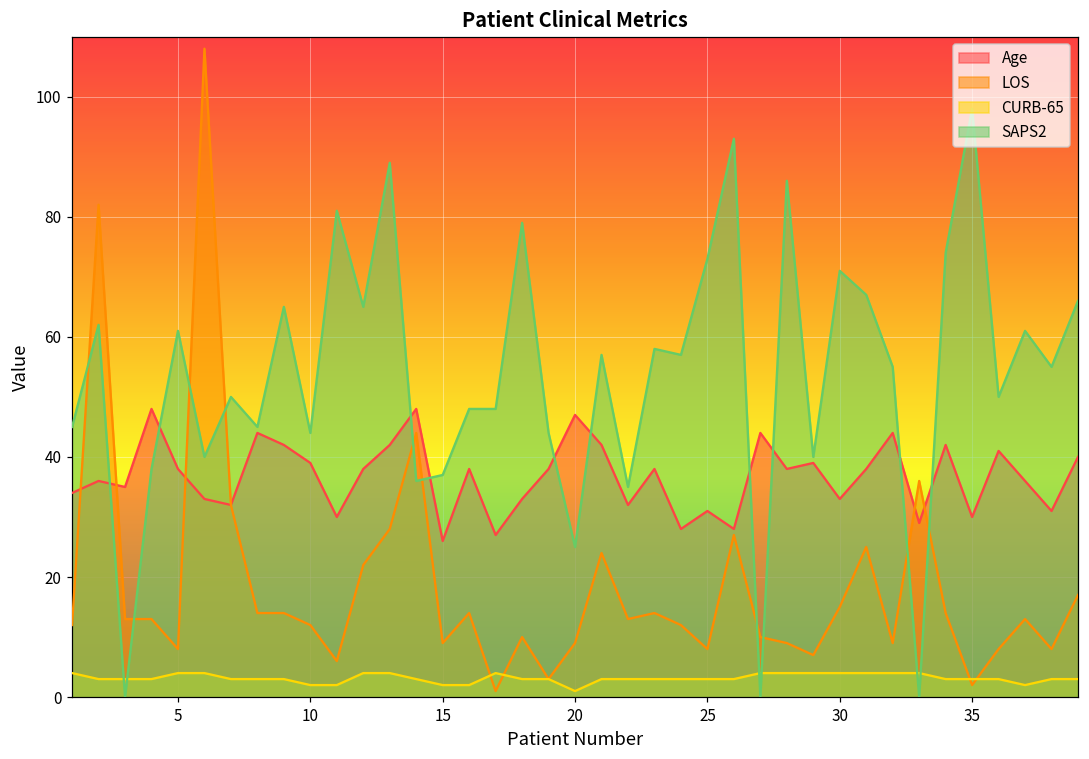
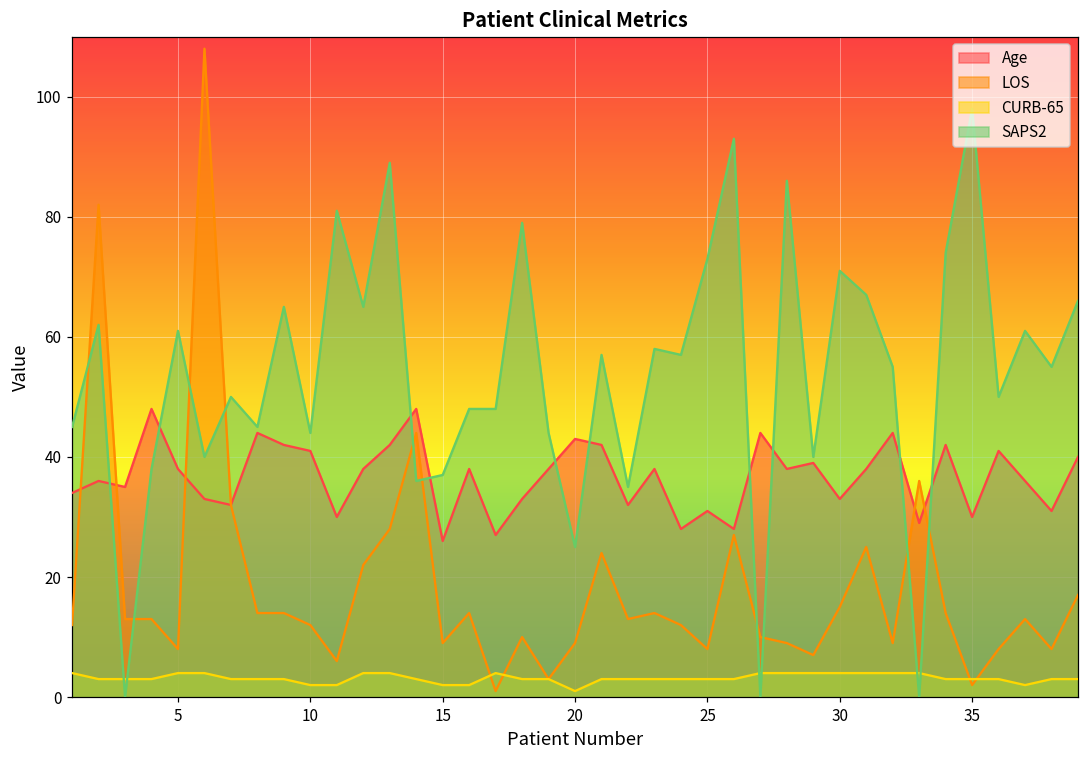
Age, 10: 39 -> 41
Age, 20: 47 -> 43
